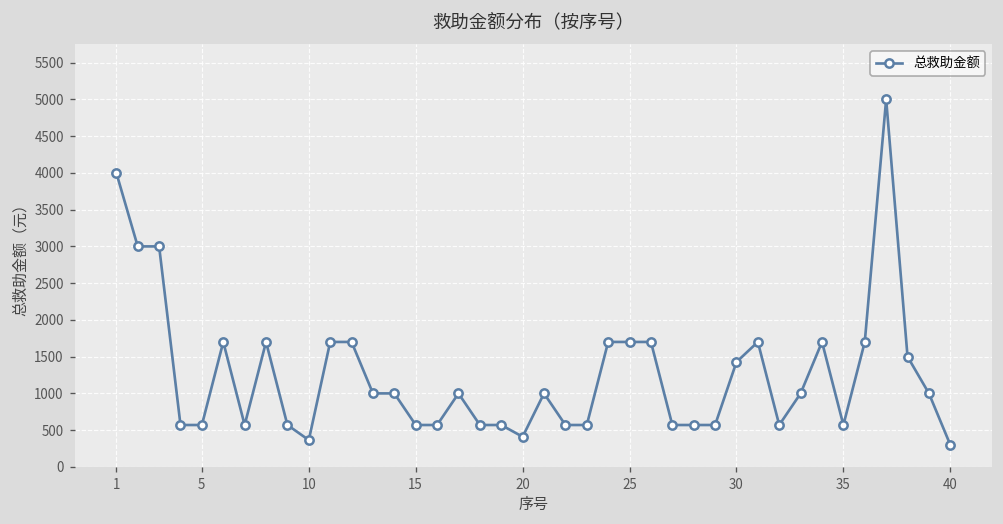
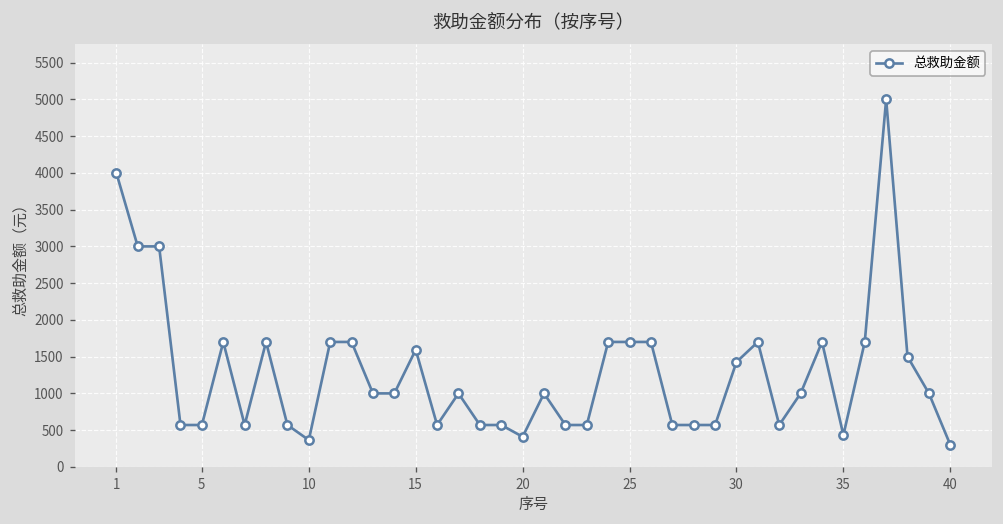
15: 600 -> 1600
35: 600 -> 400
